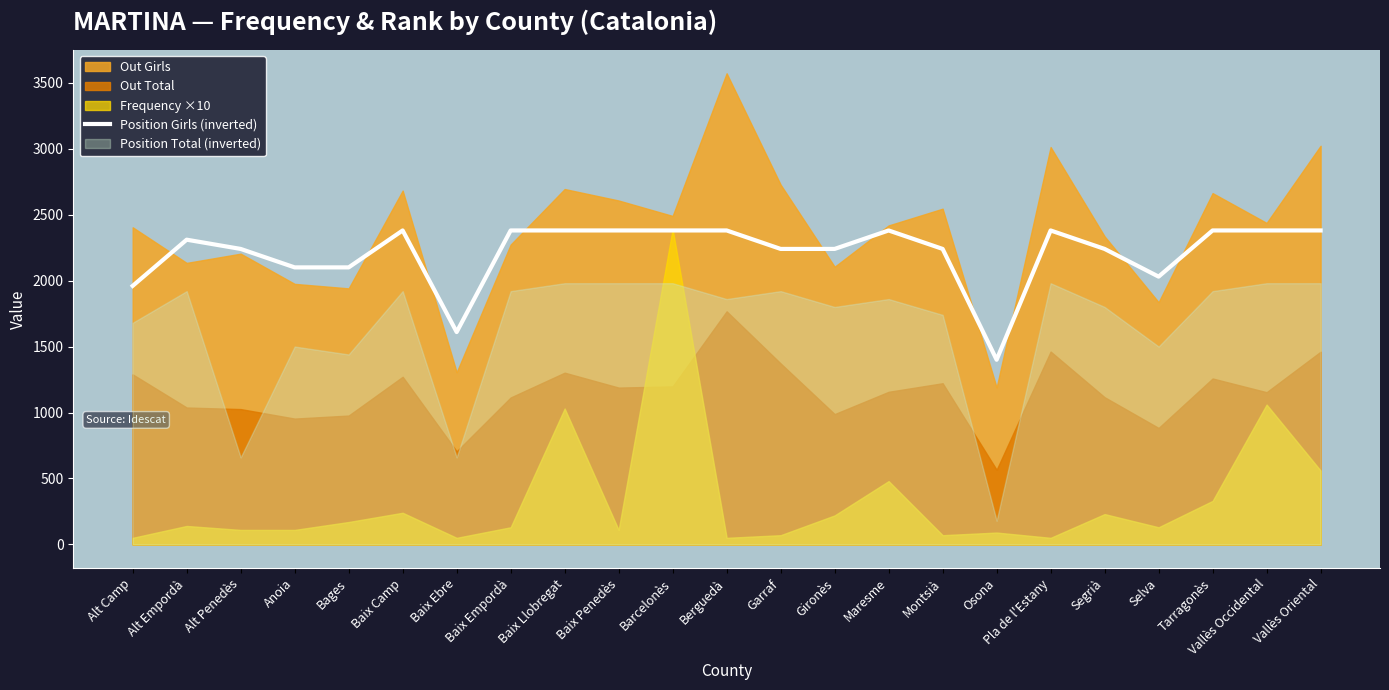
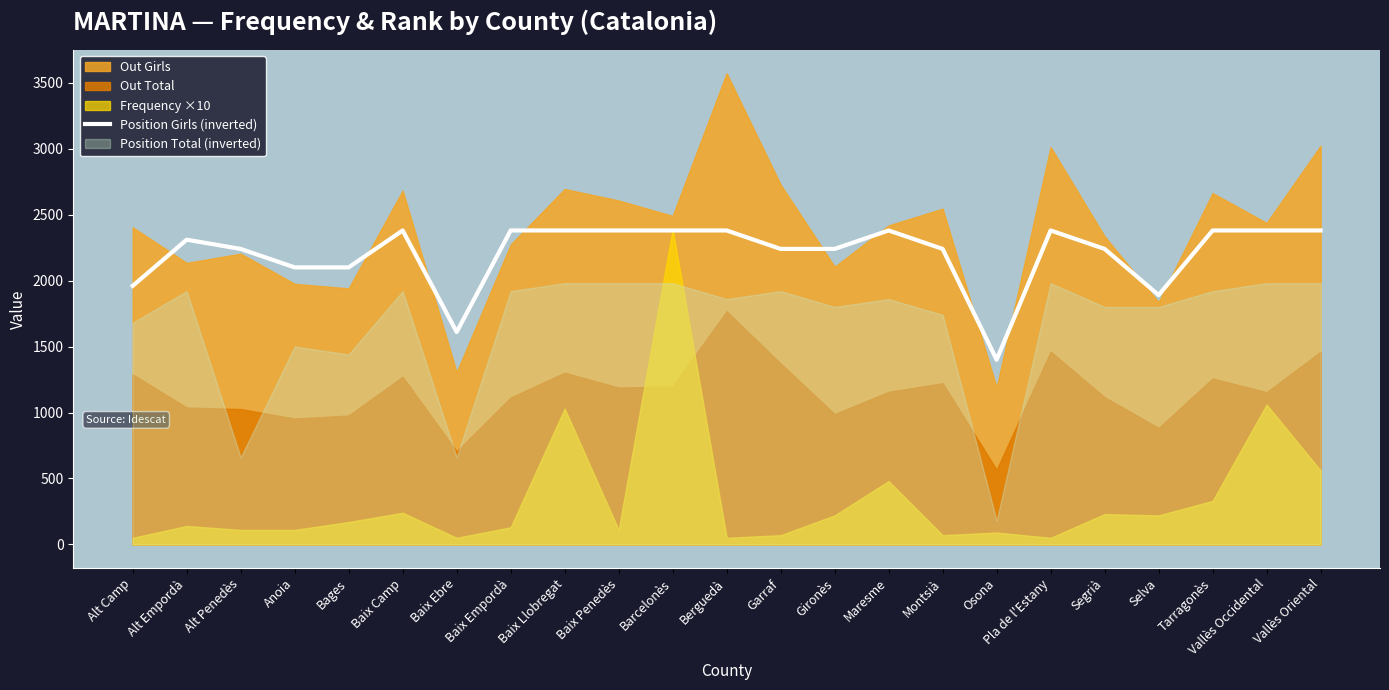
Position Girls (inverted), Selva: 2030 -> 1890
Frequency ×10, Selva: 130 -> 220
Position Total (inverted), Selva: 1500 -> 1800
